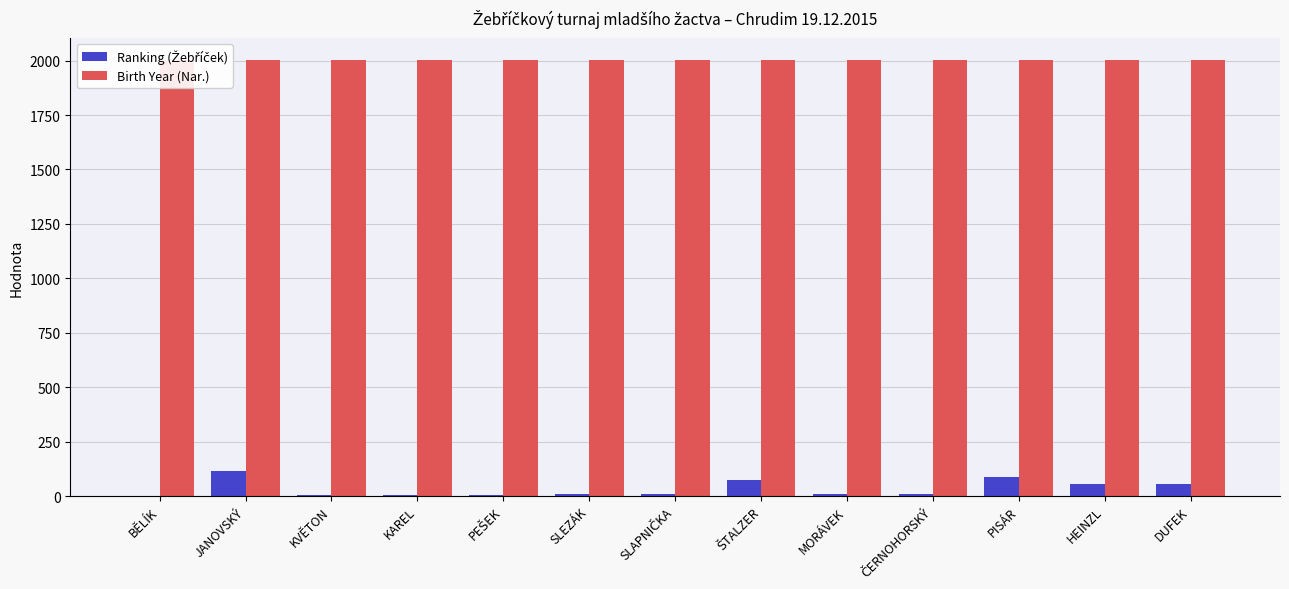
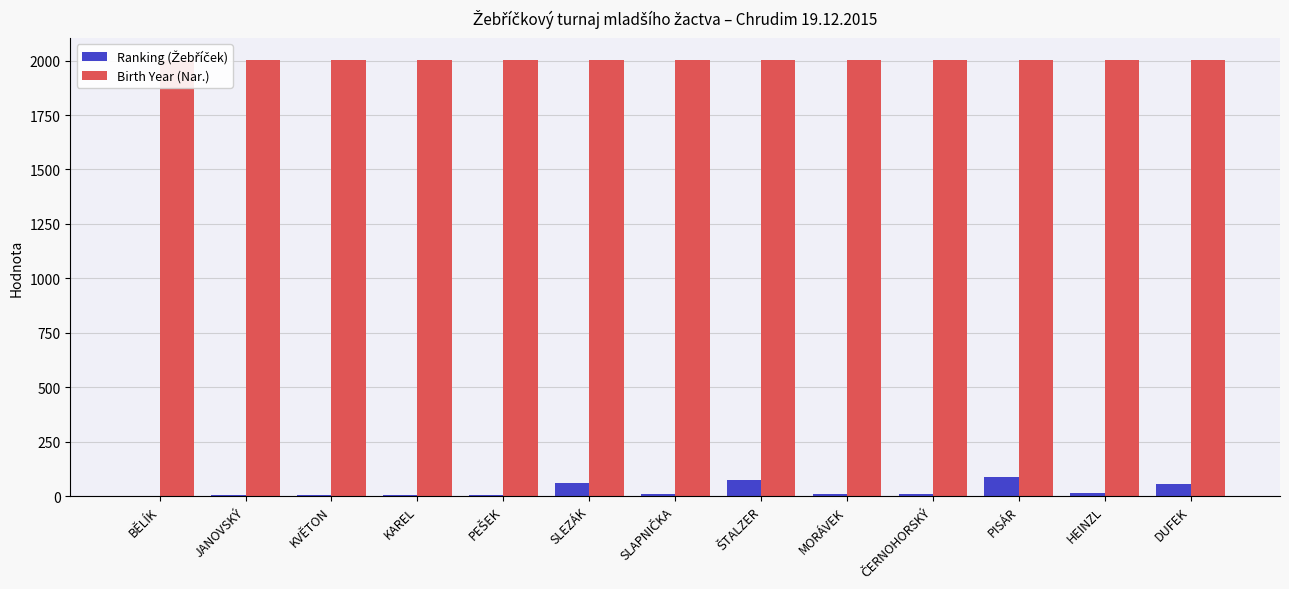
Ranking (Žebříček), JANOVSKÝ: 120 -> 0
Ranking (Žebříček), SLEZÁK: 10 -> 60
Ranking (Žebříček), HEINZL: 50 -> 10
